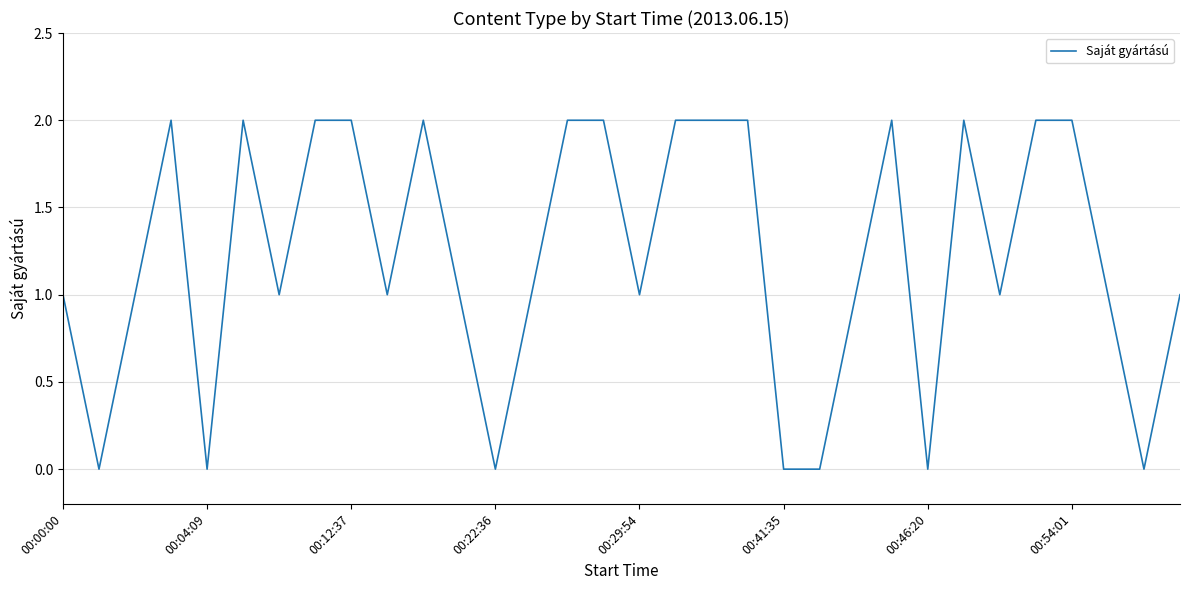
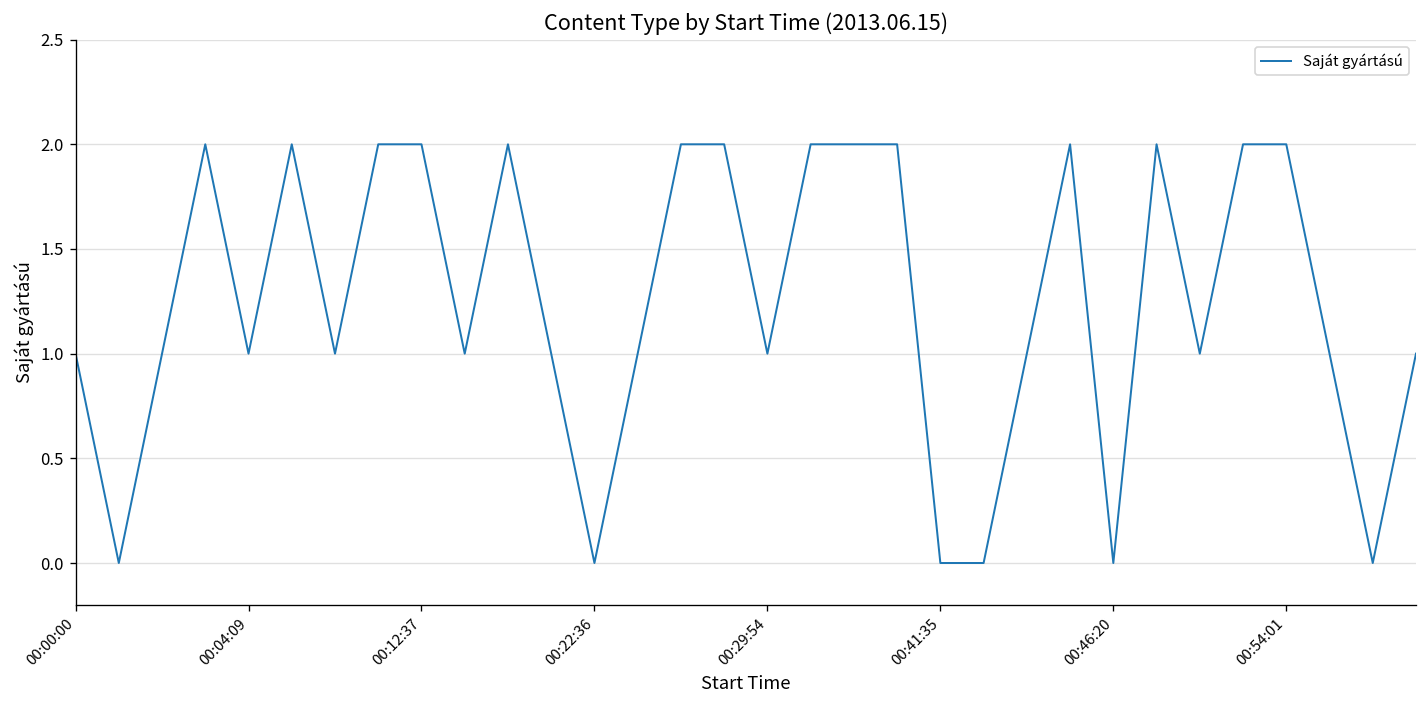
00:04:09: 0 -> 1
